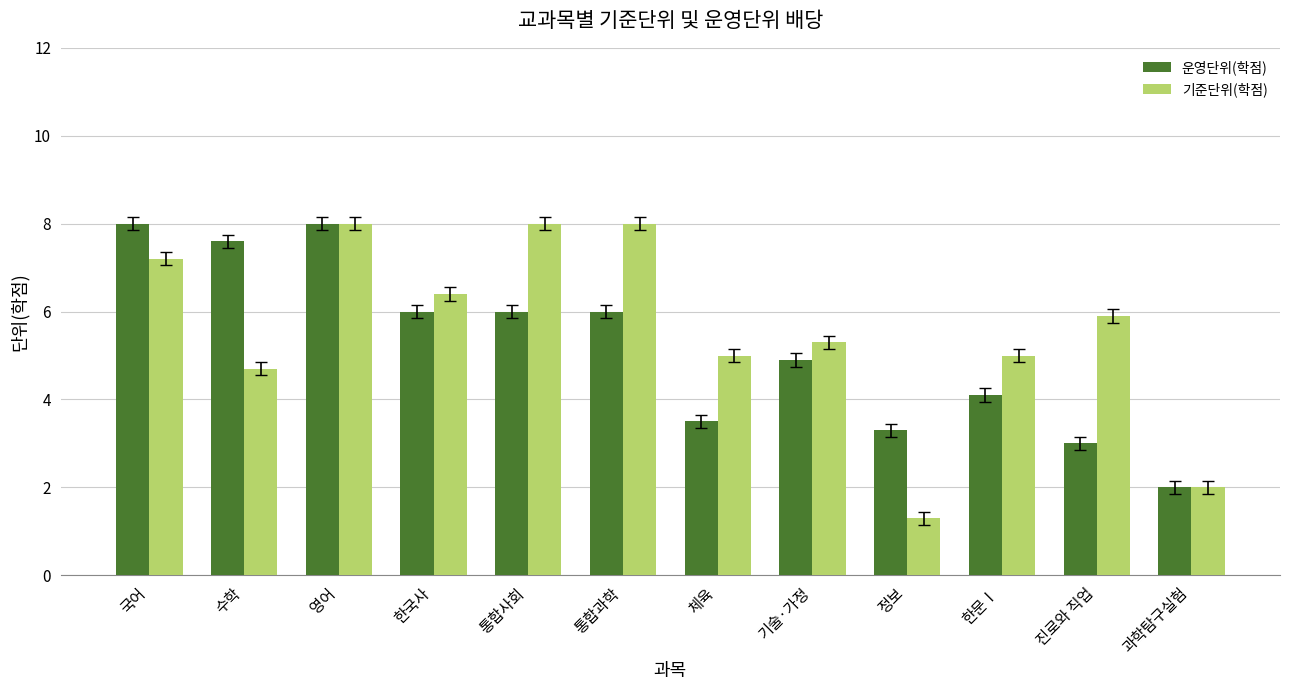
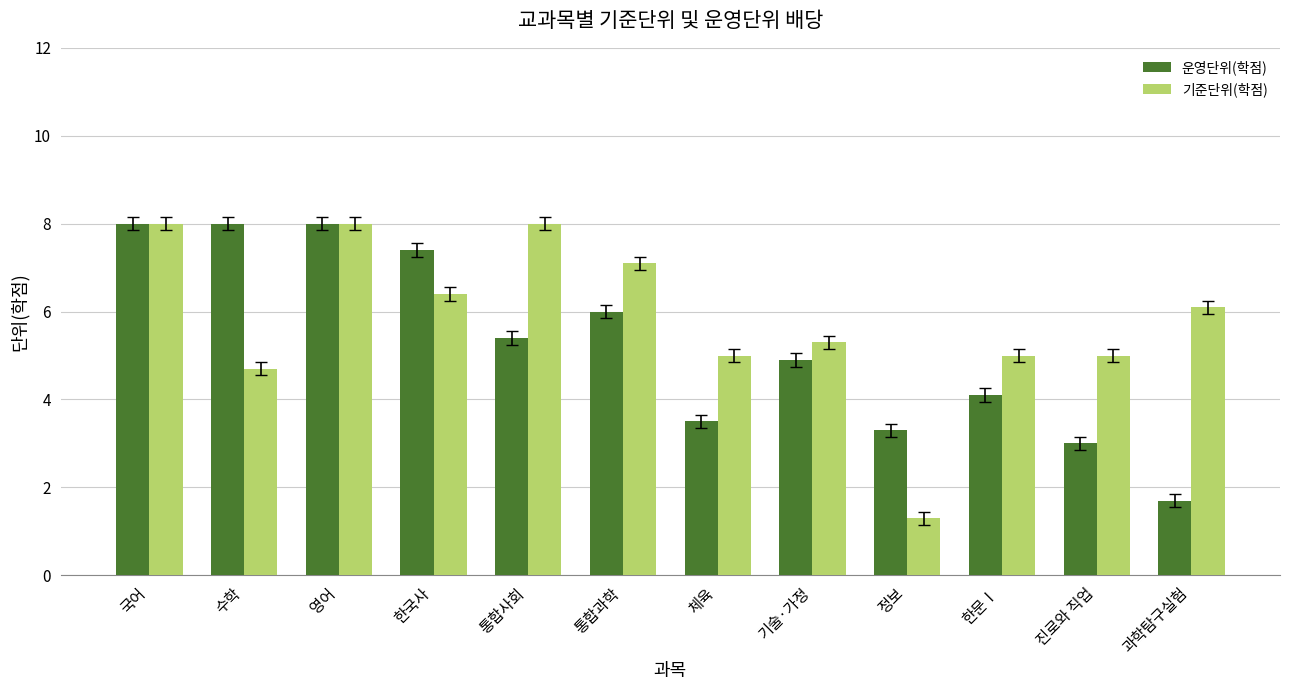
기준단위(학점), 국어: 7.2 -> 8.0
운영단위(학점), 수학: 7.6 -> 8.0
운영단위(학점), 한국사: 6.0 -> 7.4
운영단위(학점), 통합사회: 6.0 -> 5.4
기준단위(학점), 통합과학: 8.0 -> 7.1
기준단위(학점), 진로와 직업: 5.9 -> 5.0
운영단위(학점), 과학탐구실험: 2.0 -> 1.7
기준단위(학점), 과학탐구실험: 2.0 -> 6.1
